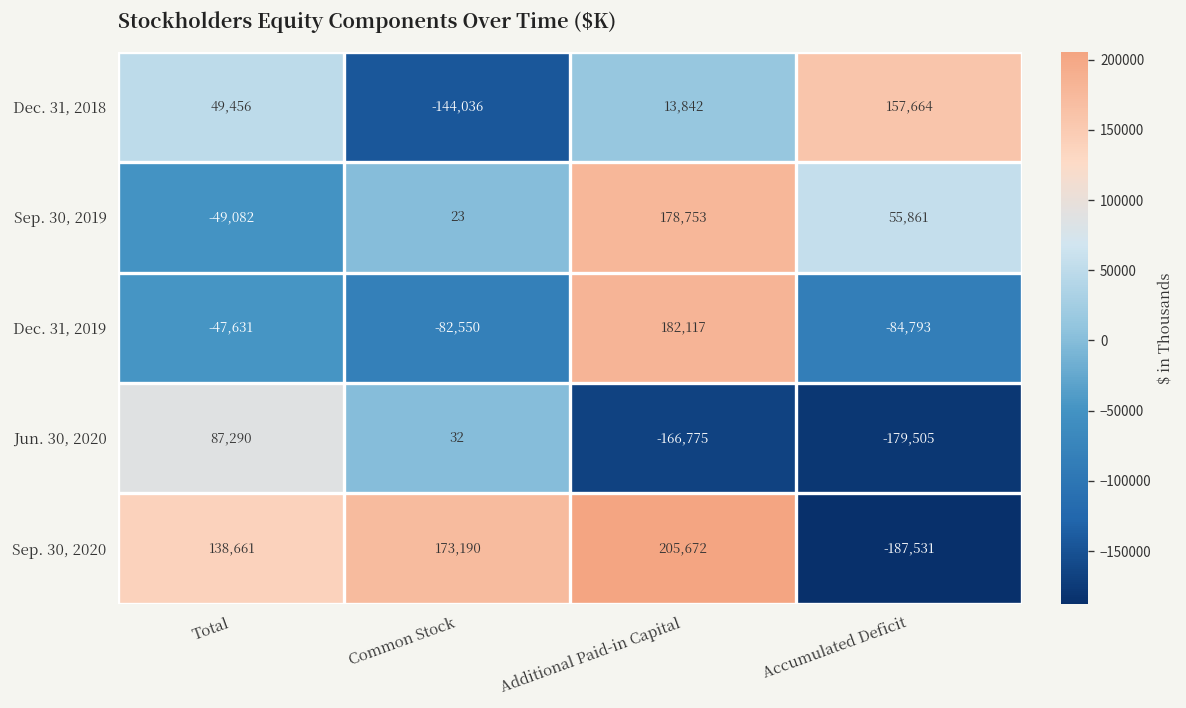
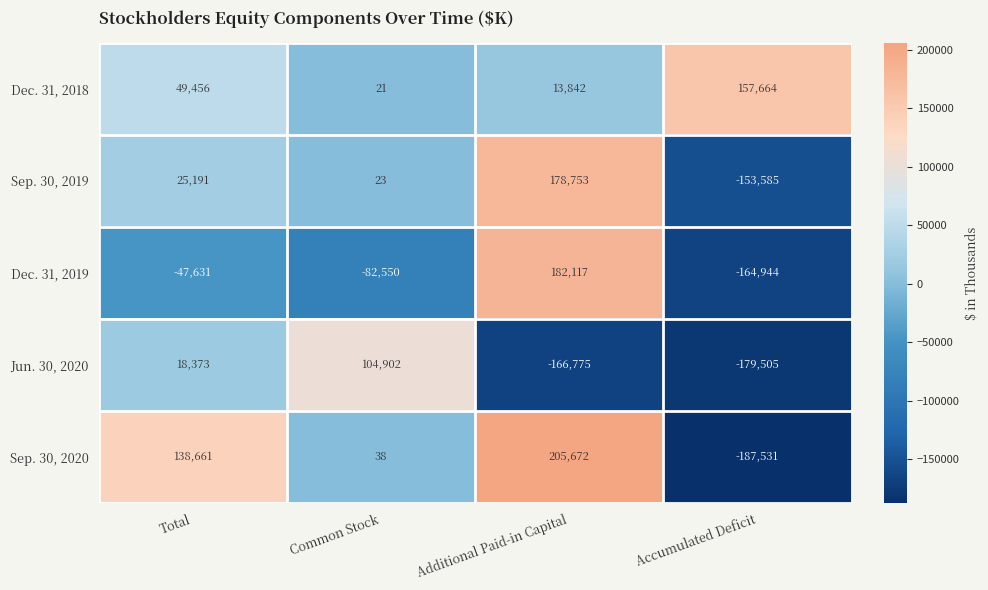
Dec. 31, 2018, Common Stock: -144,036 -> 21
Sep. 30, 2019, Total: -49,082 -> 25,191
Sep. 30, 2019, Accumulated Deficit: 55,861 -> -153,585
Dec. 31, 2019, Accumulated Deficit: -84,793 -> -164,944
Jun. 30, 2020, Total: 87,290 -> 18,373
Jun. 30, 2020, Common Stock: 32 -> 104,902
Sep. 30, 2020, Common Stock: 173,190 -> 38
